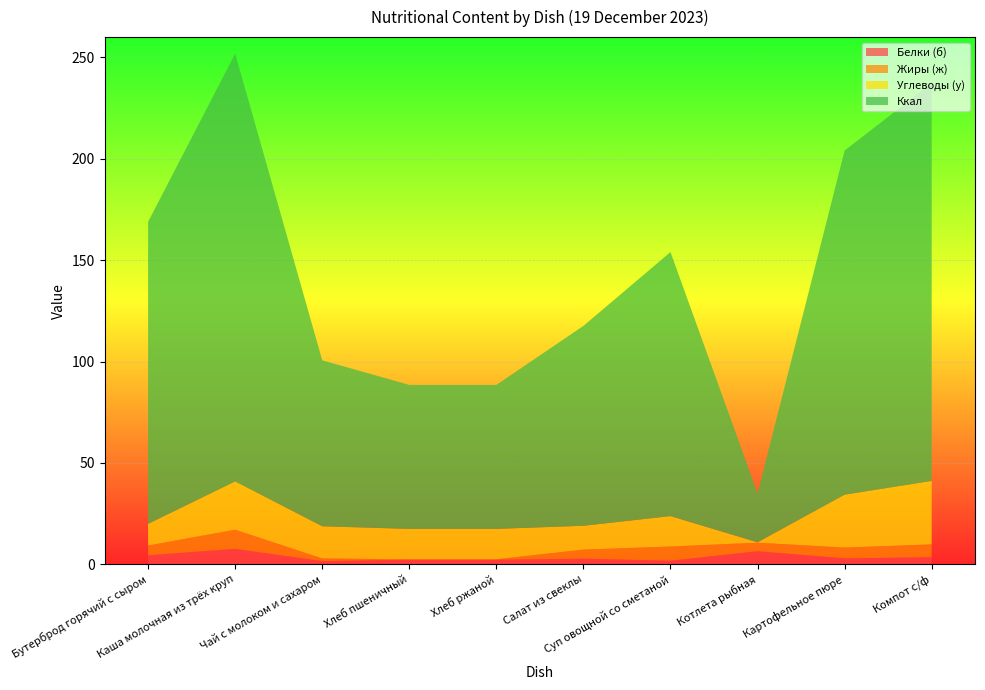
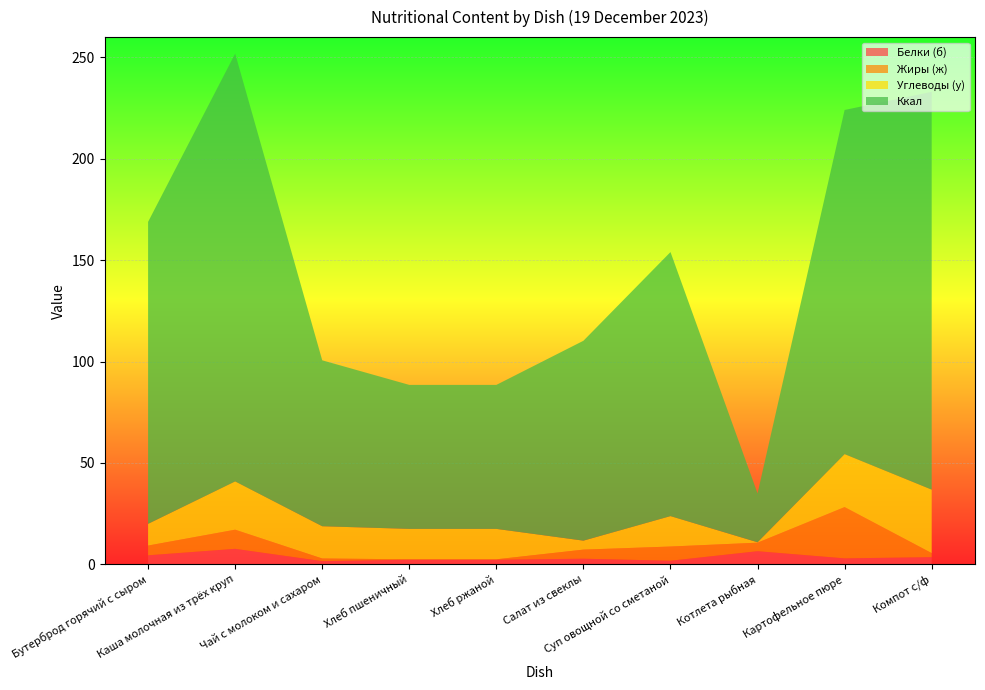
Углеводы (у), Салат из свеклы: 12 -> 4
Жиры (ж), Картофельное пюре: 5 -> 25
Жиры (ж), Компот с/ф: 6 -> 2
